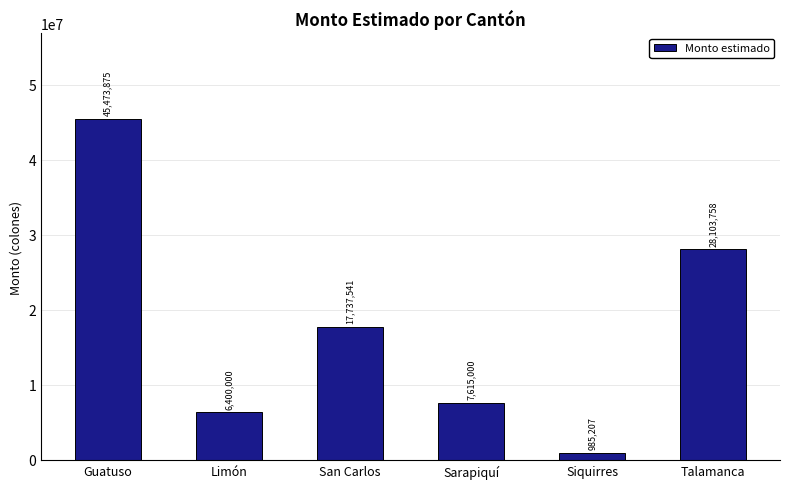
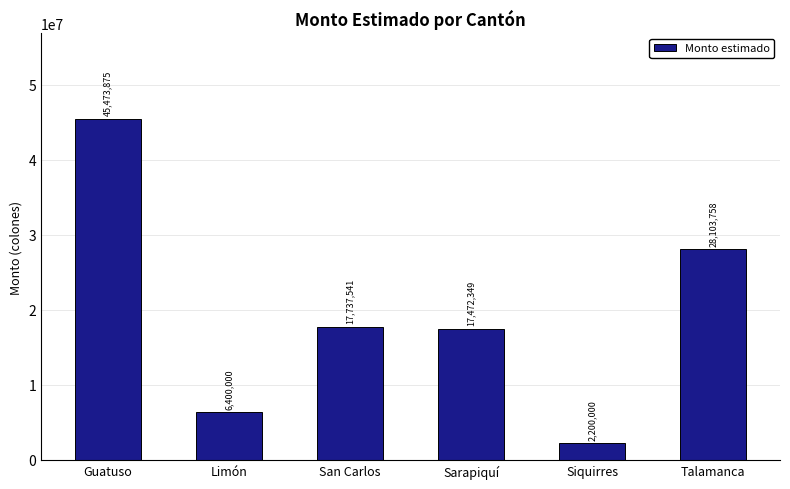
Sarapiquí: 7,615,000 -> 17,472,349
Siquirres: 985,207 -> 2,200,000
